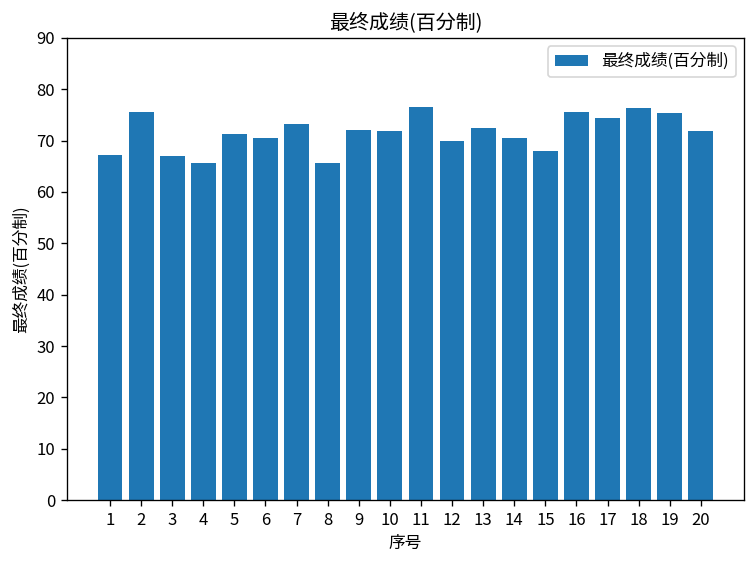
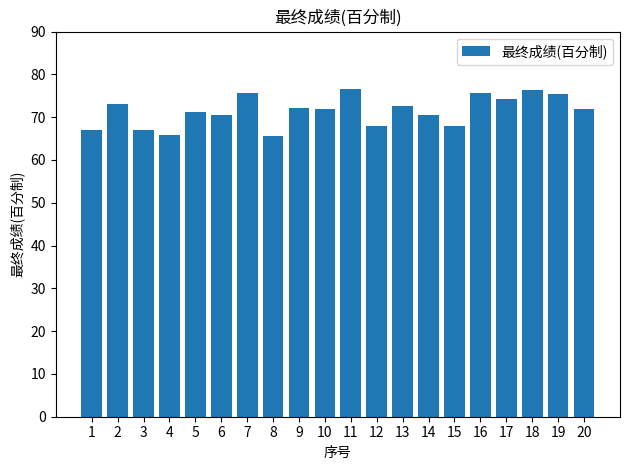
2: 75 -> 73
7: 73 -> 76
12: 70 -> 68
